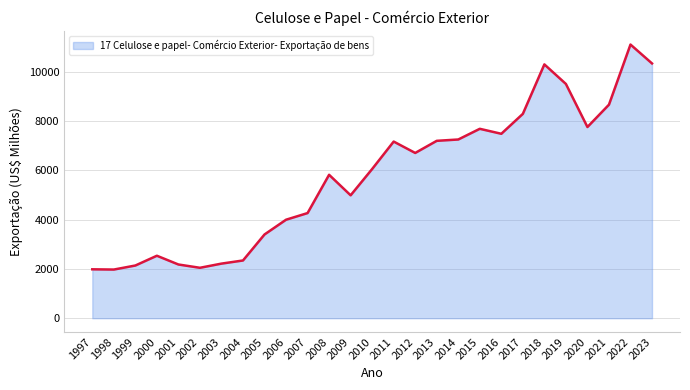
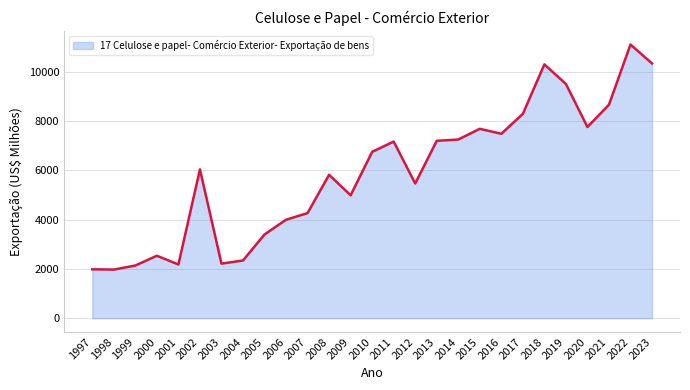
2002: 2000 -> 6000
2010: 6100 -> 6800
2012: 6700 -> 5500
